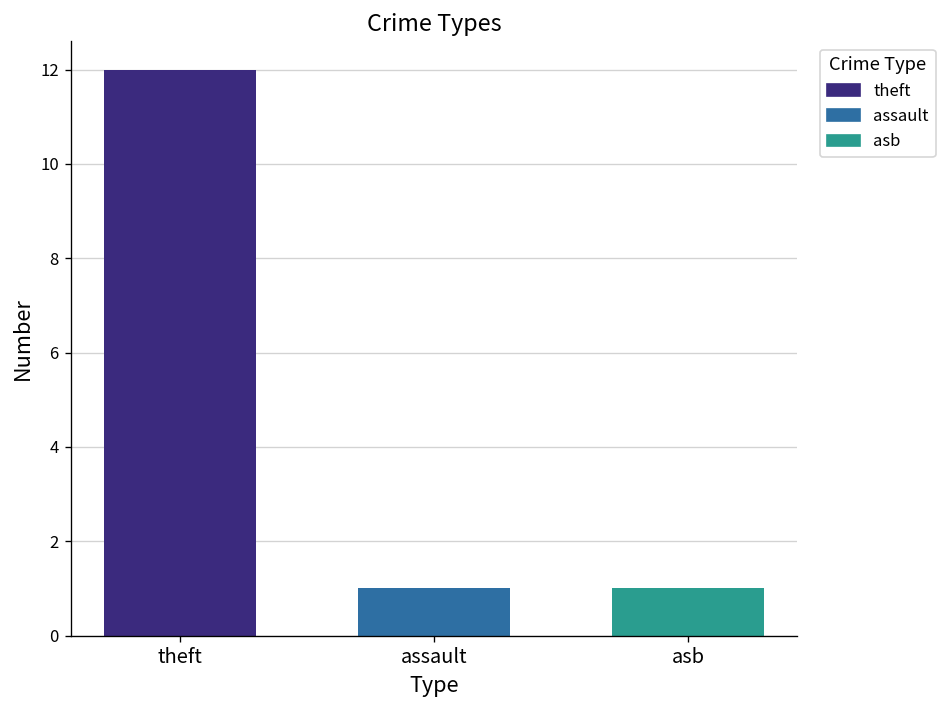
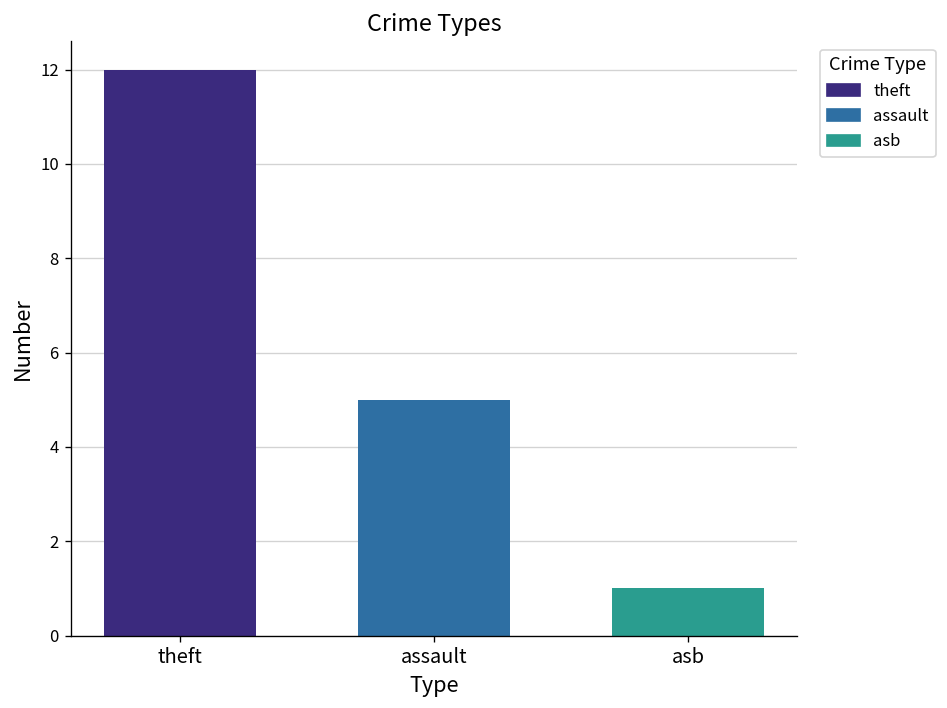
assault: 1 -> 5
